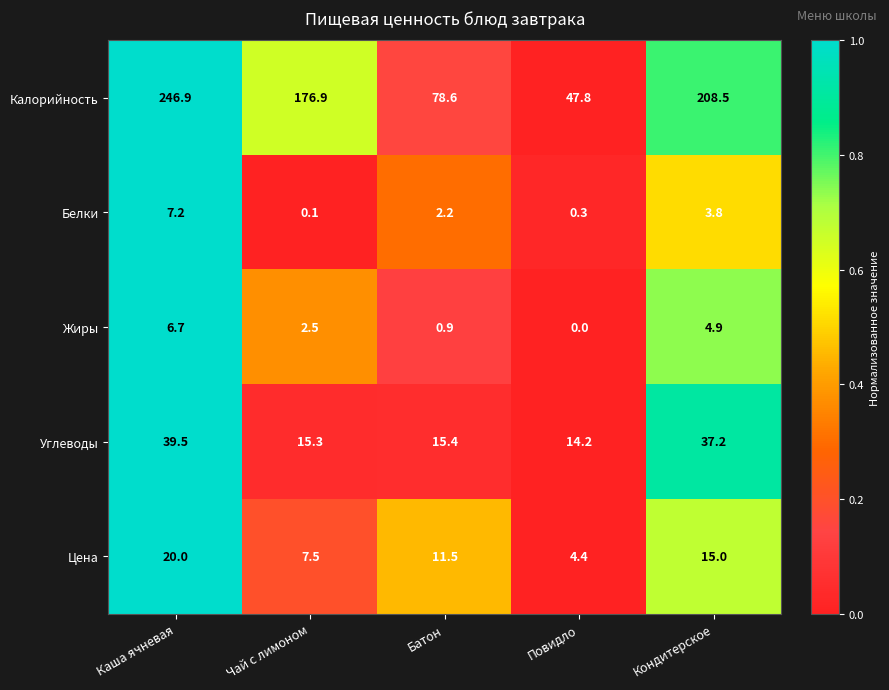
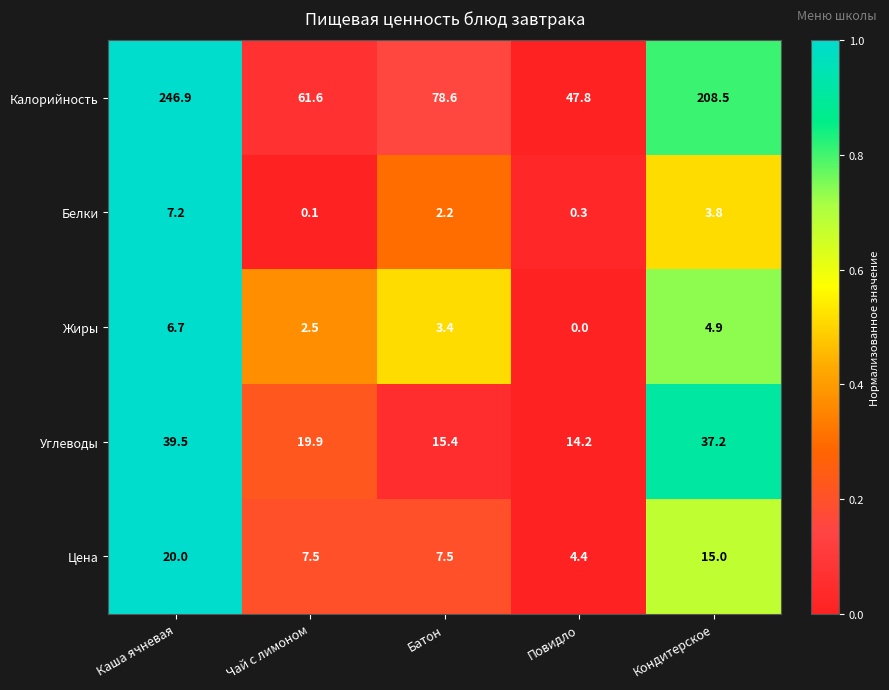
Калорийность, Чай с лимоном: 176.9 -> 61.6
Жиры, Батон: 0.9 -> 3.4
Углеводы, Чай с лимоном: 15.3 -> 19.9
Цена, Батон: 11.5 -> 7.5
